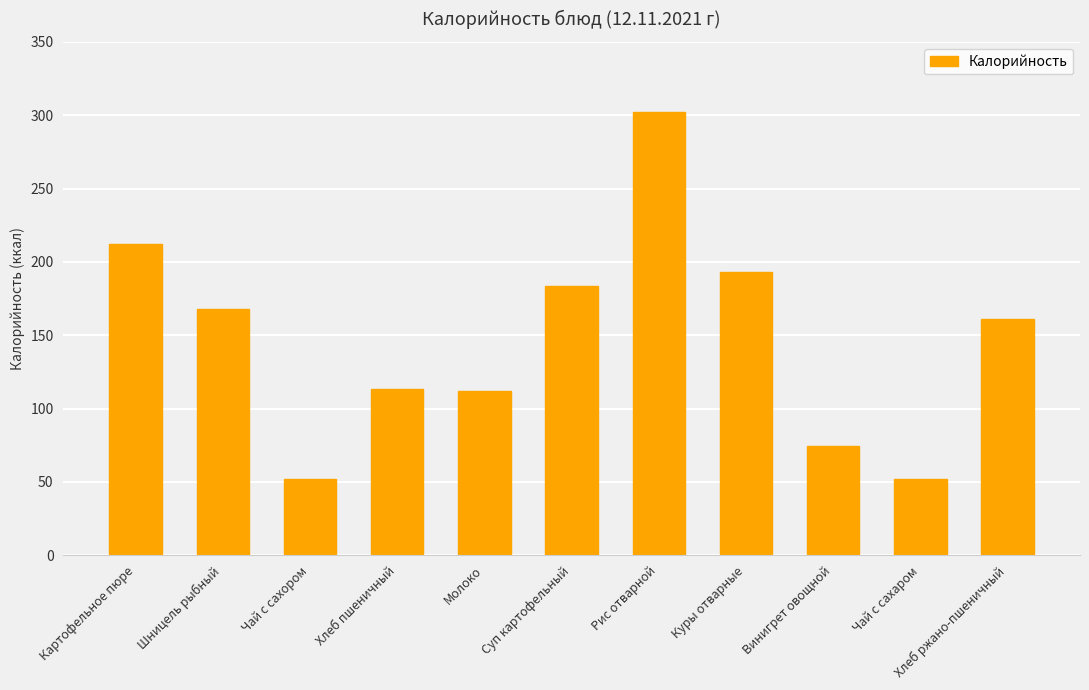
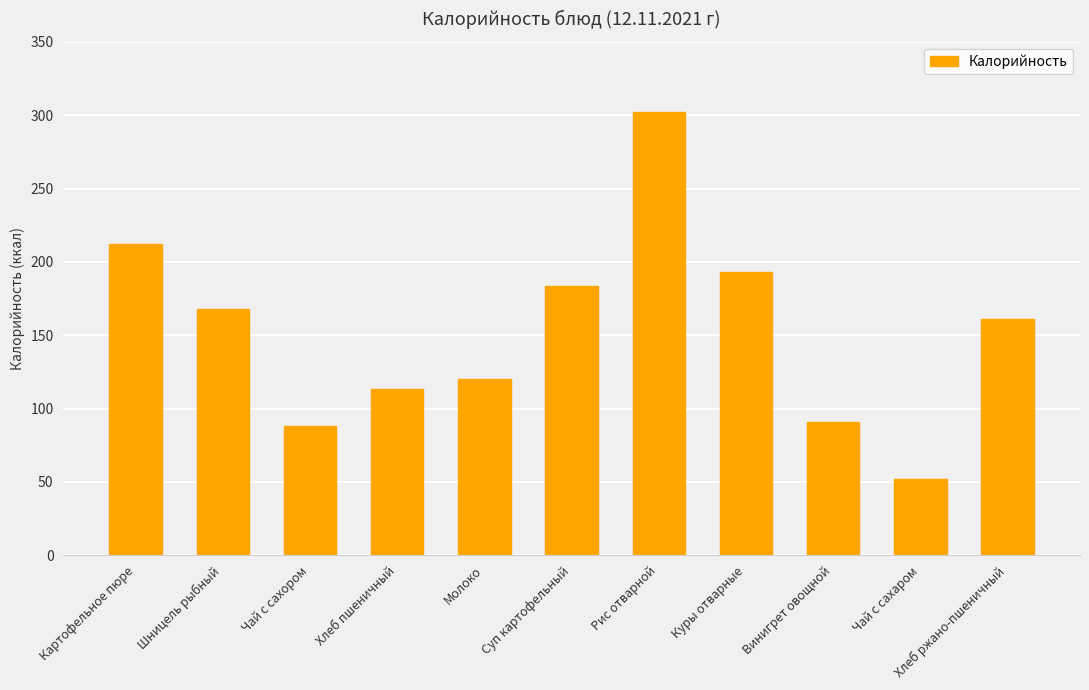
Чай с сахором: 52 -> 88
Молоко: 112 -> 120
Винигрет овощной: 74 -> 91
